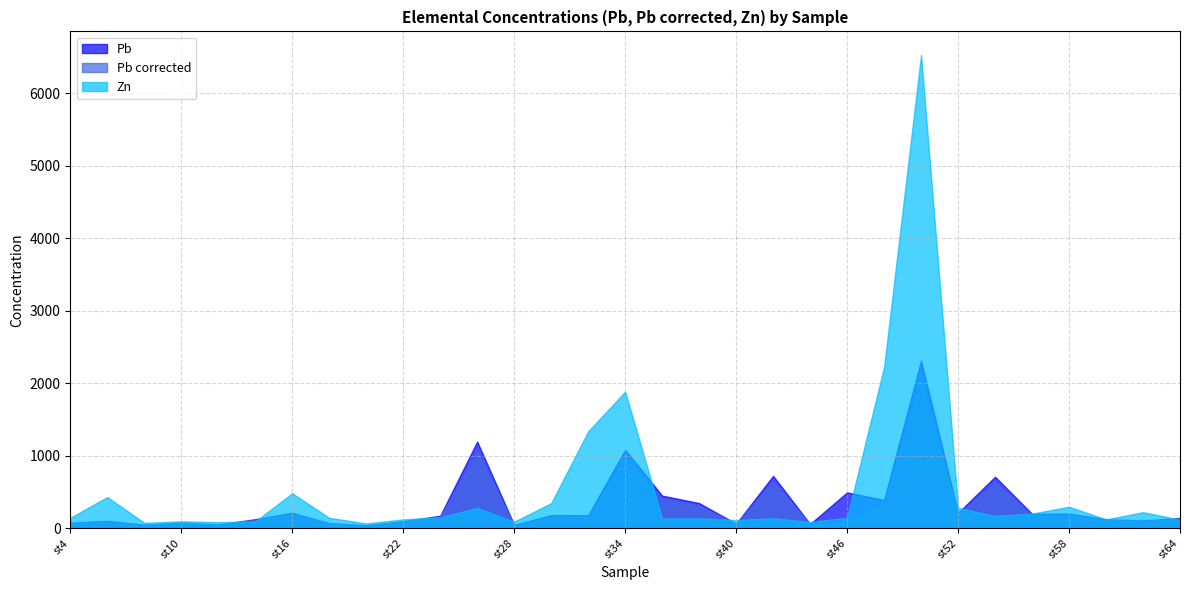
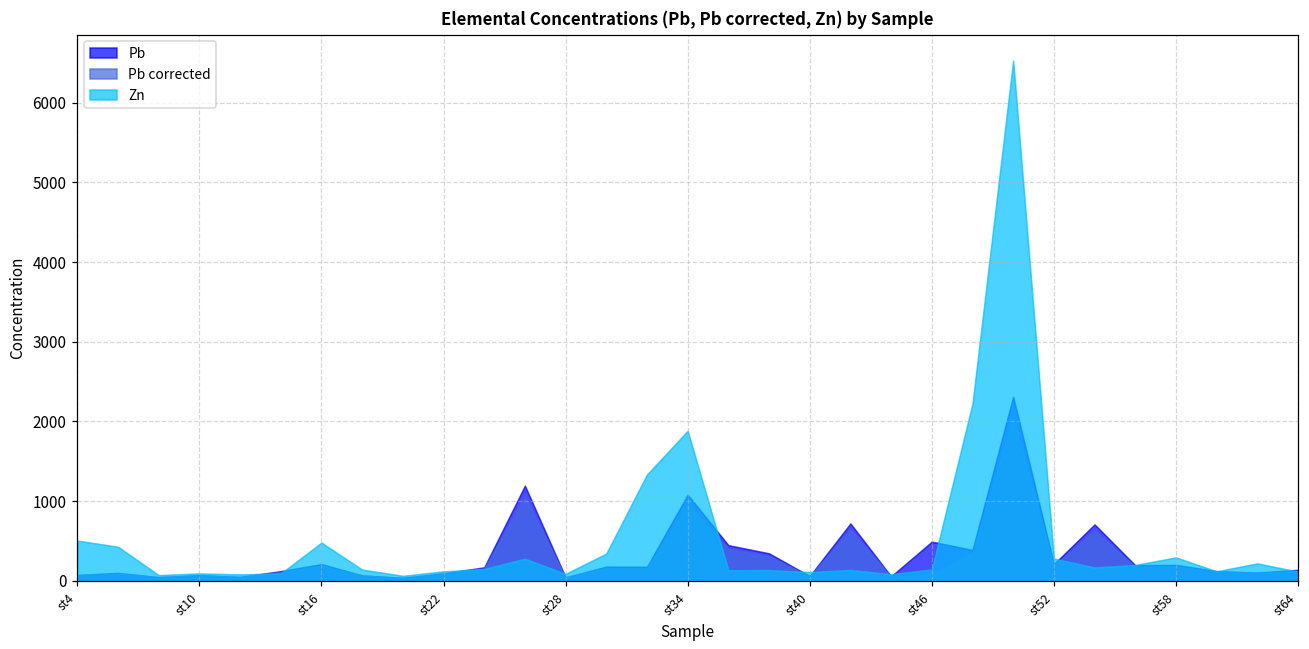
Zn, st4: 100 -> 500
